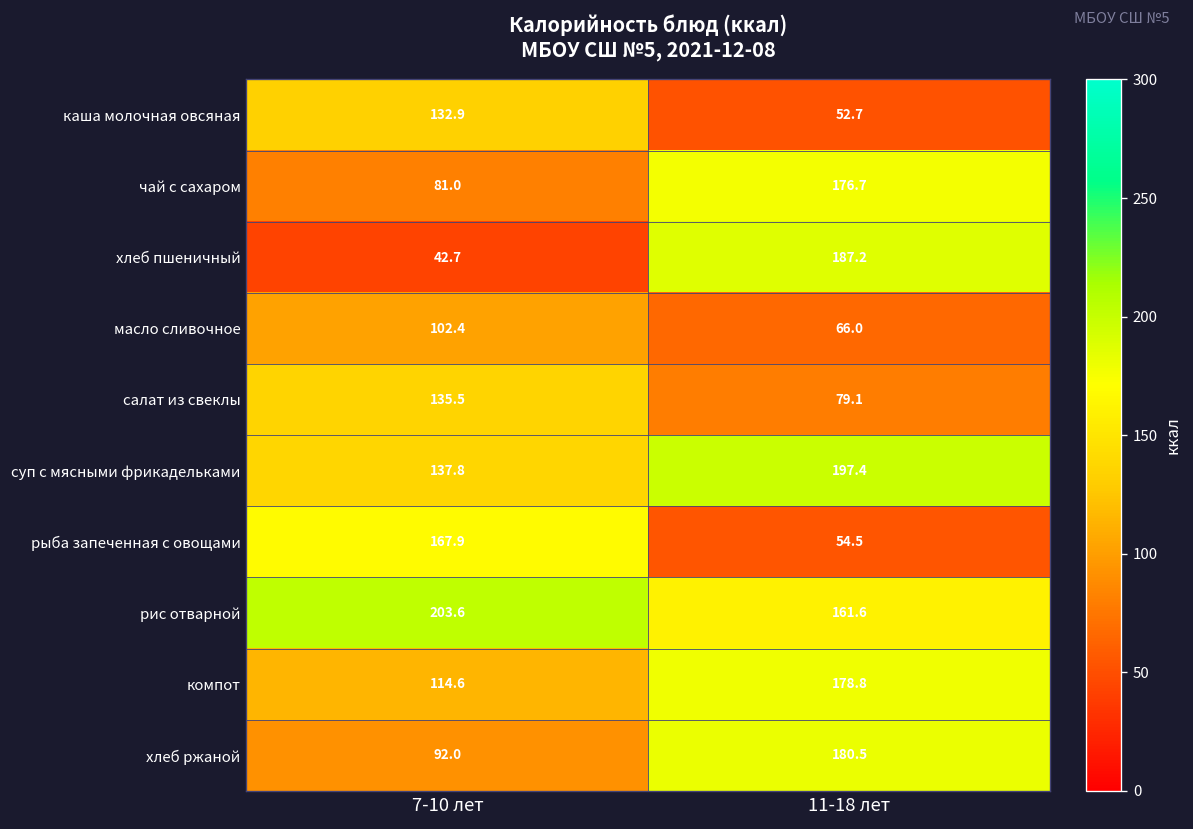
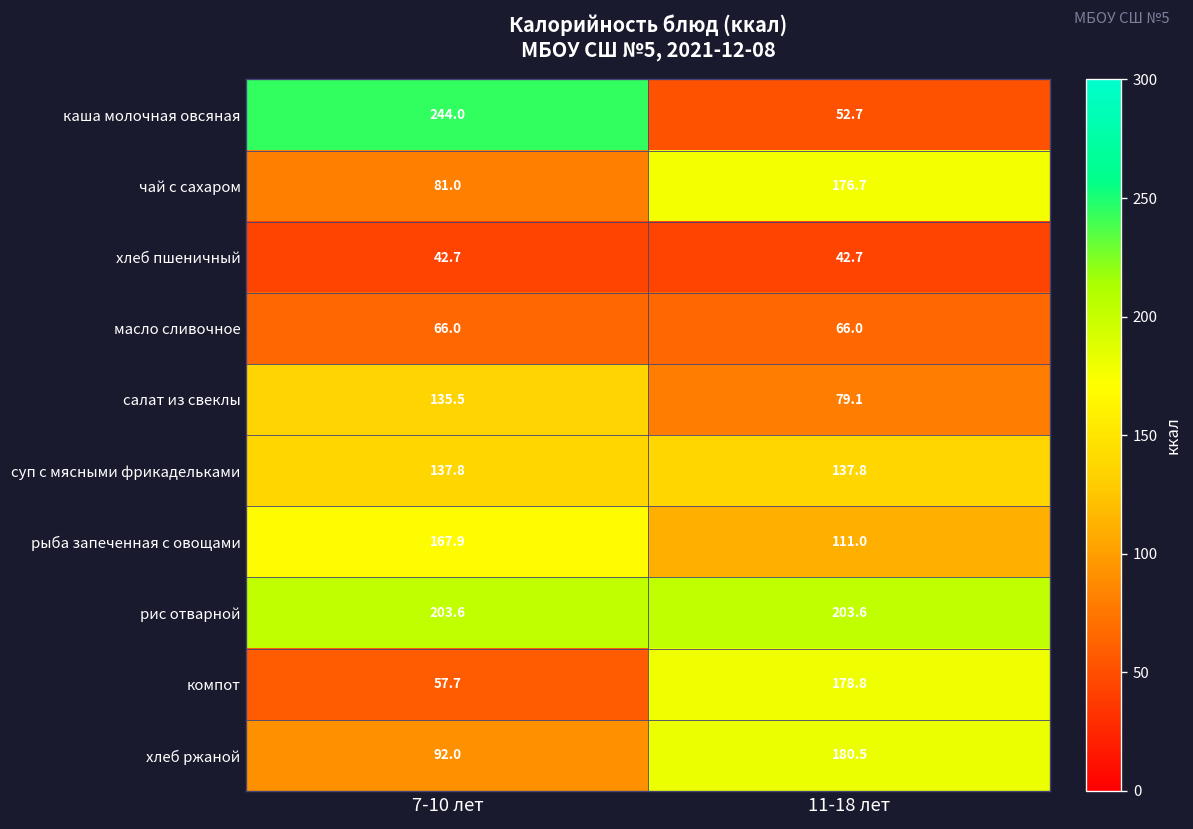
каша молочная овсяная, 7-10 лет: 132.9 -> 244.0
хлеб пшеничный, 11-18 лет: 187.2 -> 42.7
масло сливочное, 7-10 лет: 102.4 -> 66.0
суп с мясными фрикадельками, 11-18 лет: 197.4 -> 137.8
рыба запеченная с овощами, 11-18 лет: 54.5 -> 111.0
рис отварной, 11-18 лет: 161.6 -> 203.6
компот, 7-10 лет: 114.6 -> 57.7
